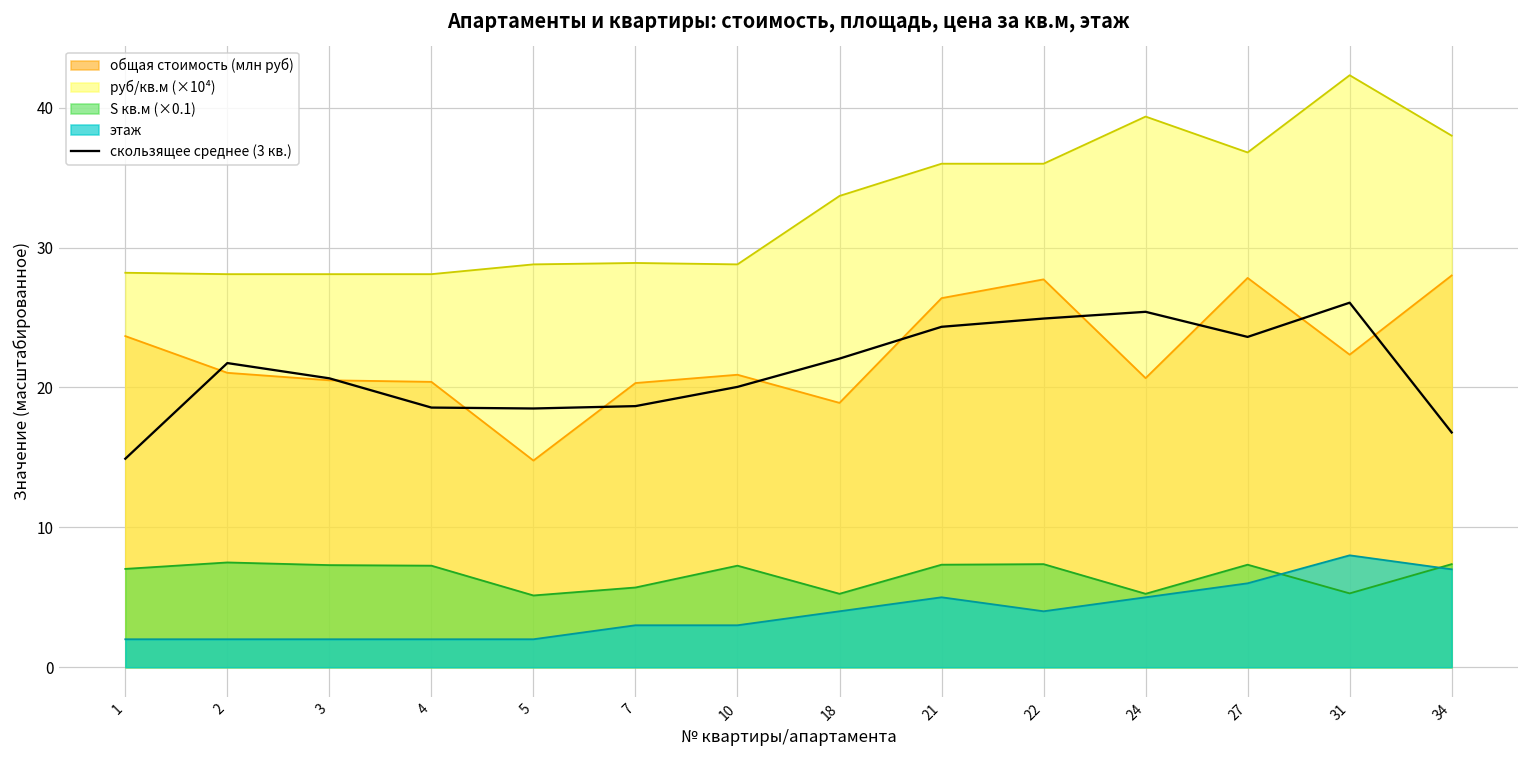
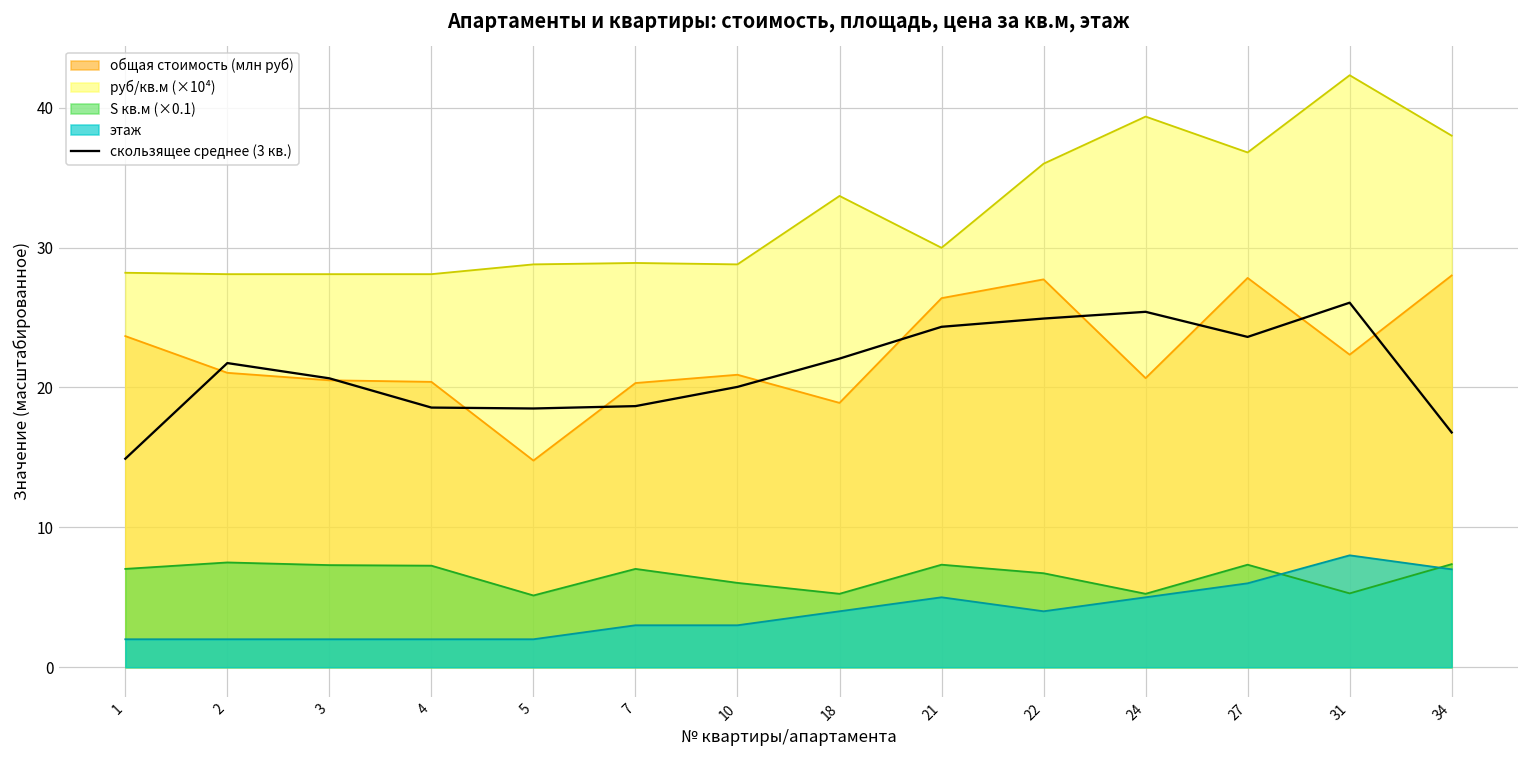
S кв.м (×0.1), 7: 5.7 -> 7.0
S кв.м (×0.1), 10: 7.3 -> 6.0
руб/кв.м (×10⁴), 21: 36.0 -> 30.0
S кв.м (×0.1), 22: 7.4 -> 6.7
